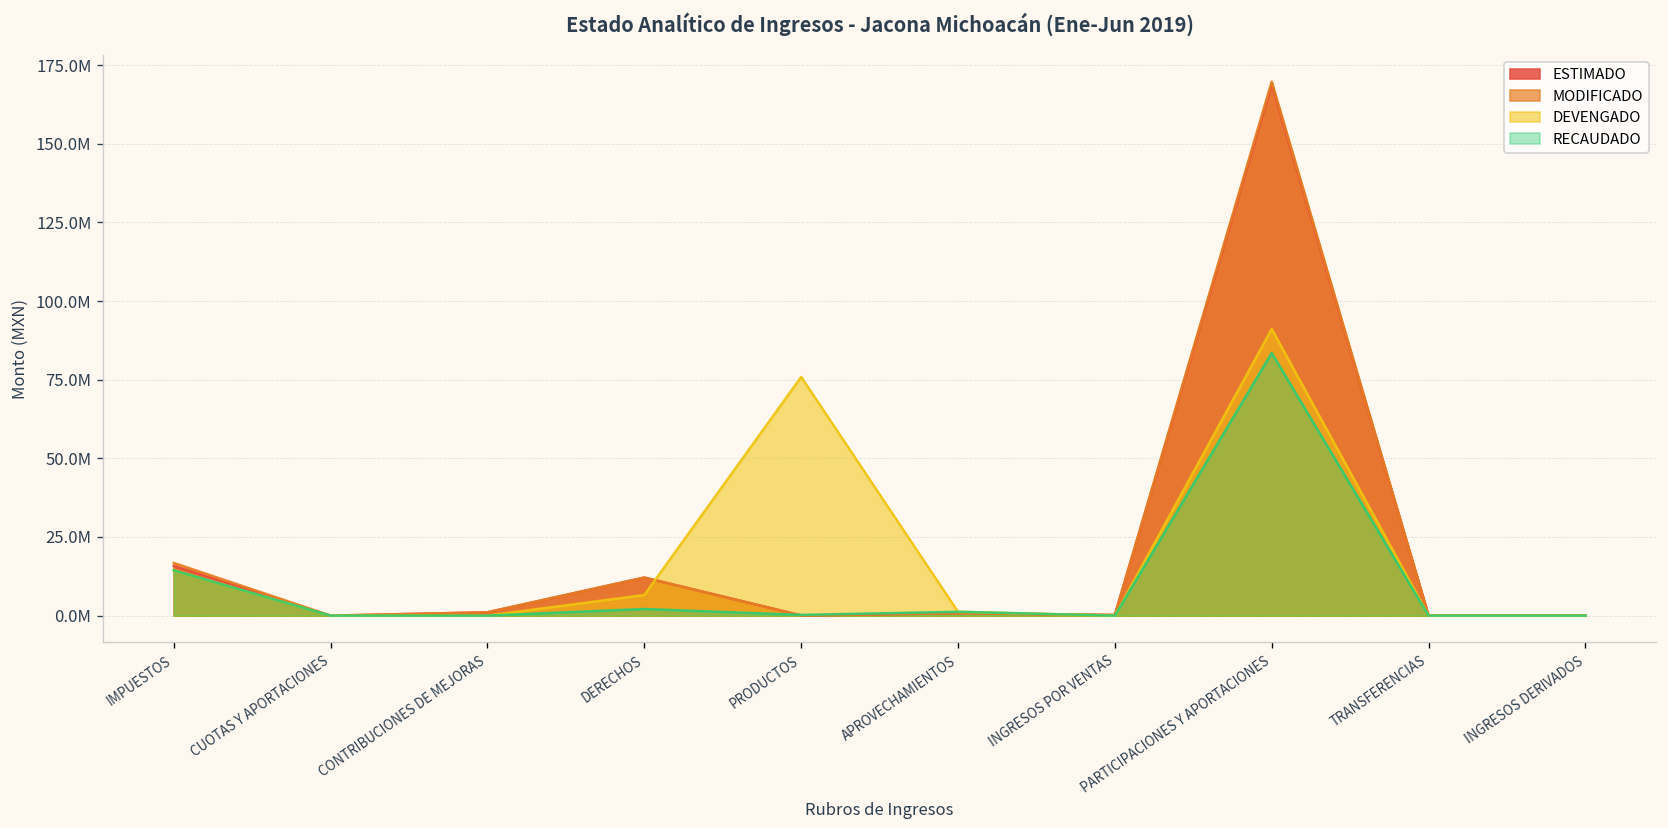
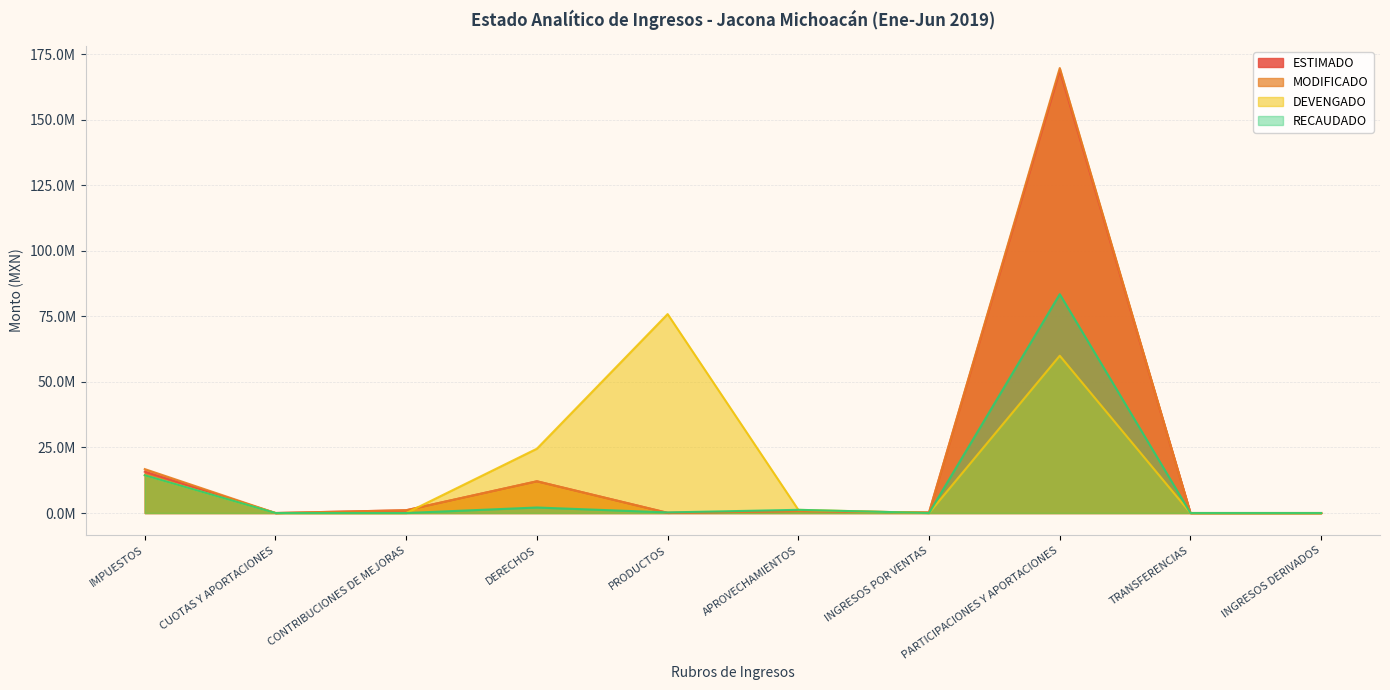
DEVENGADO, DERECHOS: 7000000 -> 25000000
DEVENGADO, PARTICIPACIONES Y APORTACIONES: 91000000 -> 60000000
